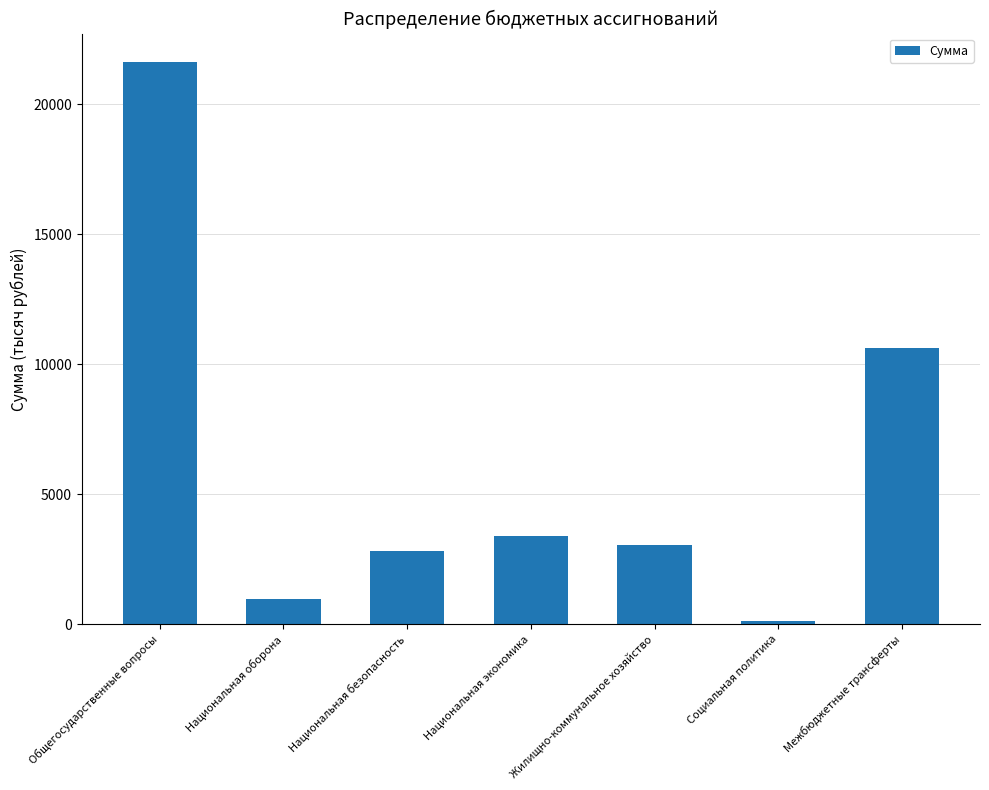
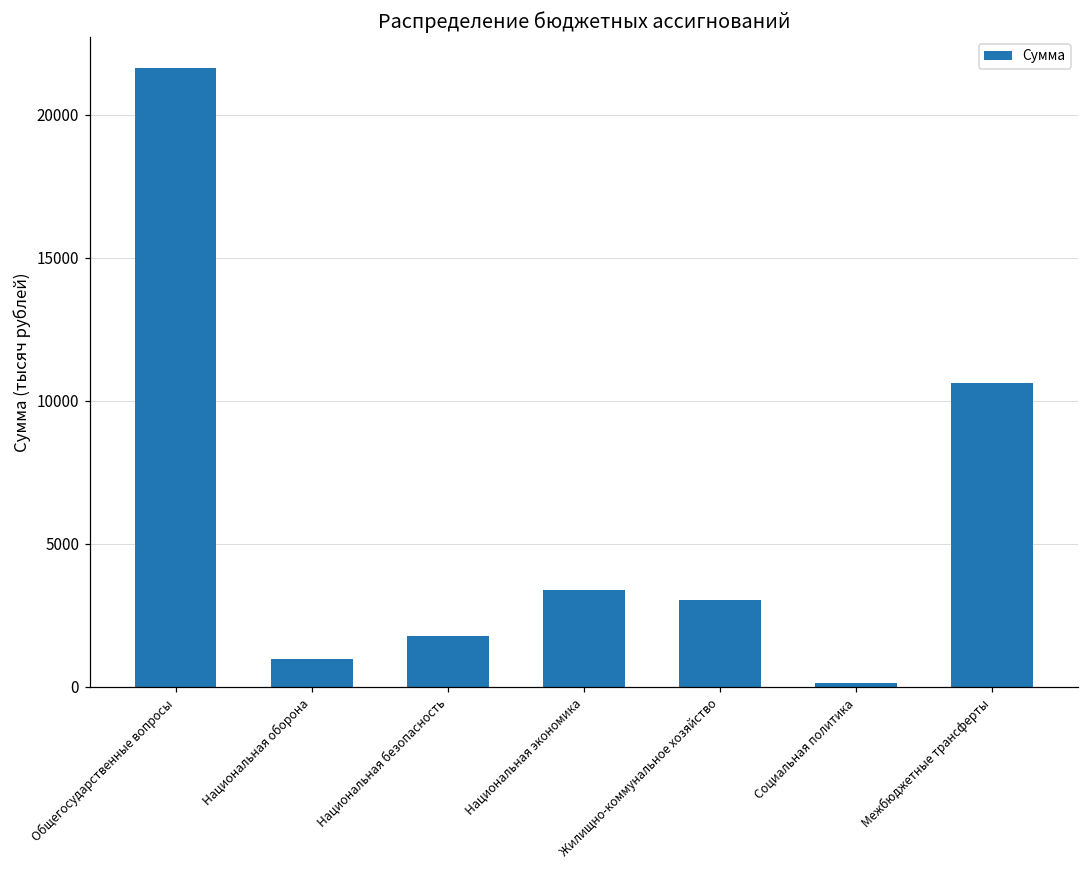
Национальная безопасность: 2800 -> 1800
